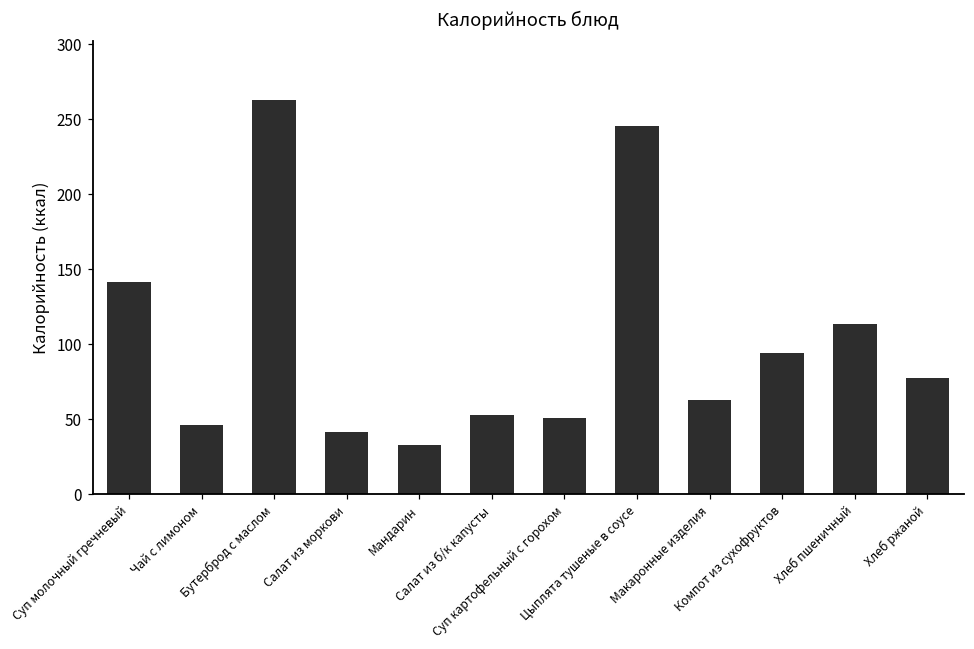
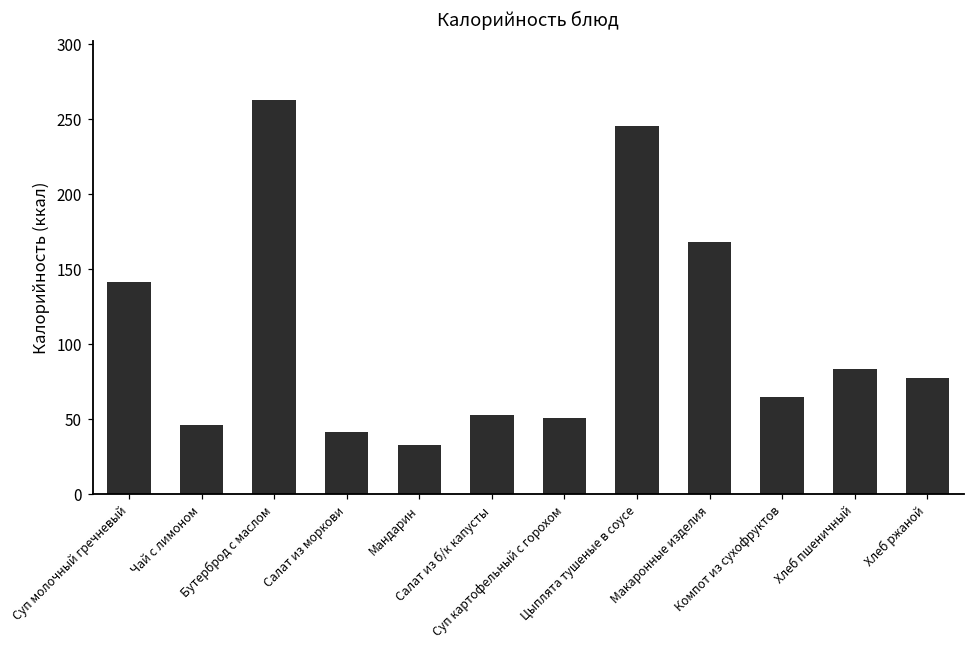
Макаронные изделия: 63 -> 168
Компот из сухофруктов: 94 -> 65
Хлеб пшеничный: 113 -> 83
